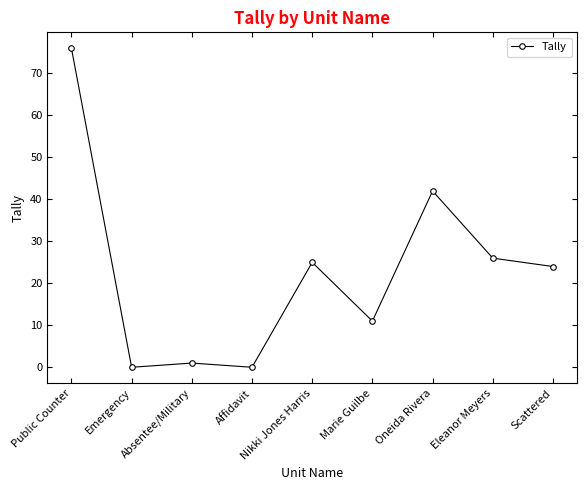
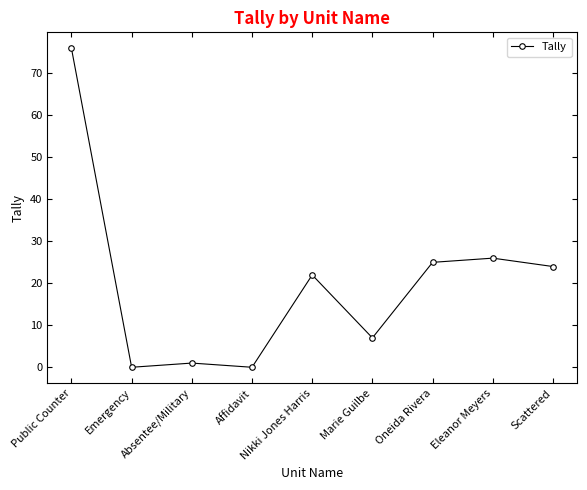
Nikki Jones Harris: 25 -> 22
Marie Guilbe: 11 -> 7
Oneida Rivera: 42 -> 25
